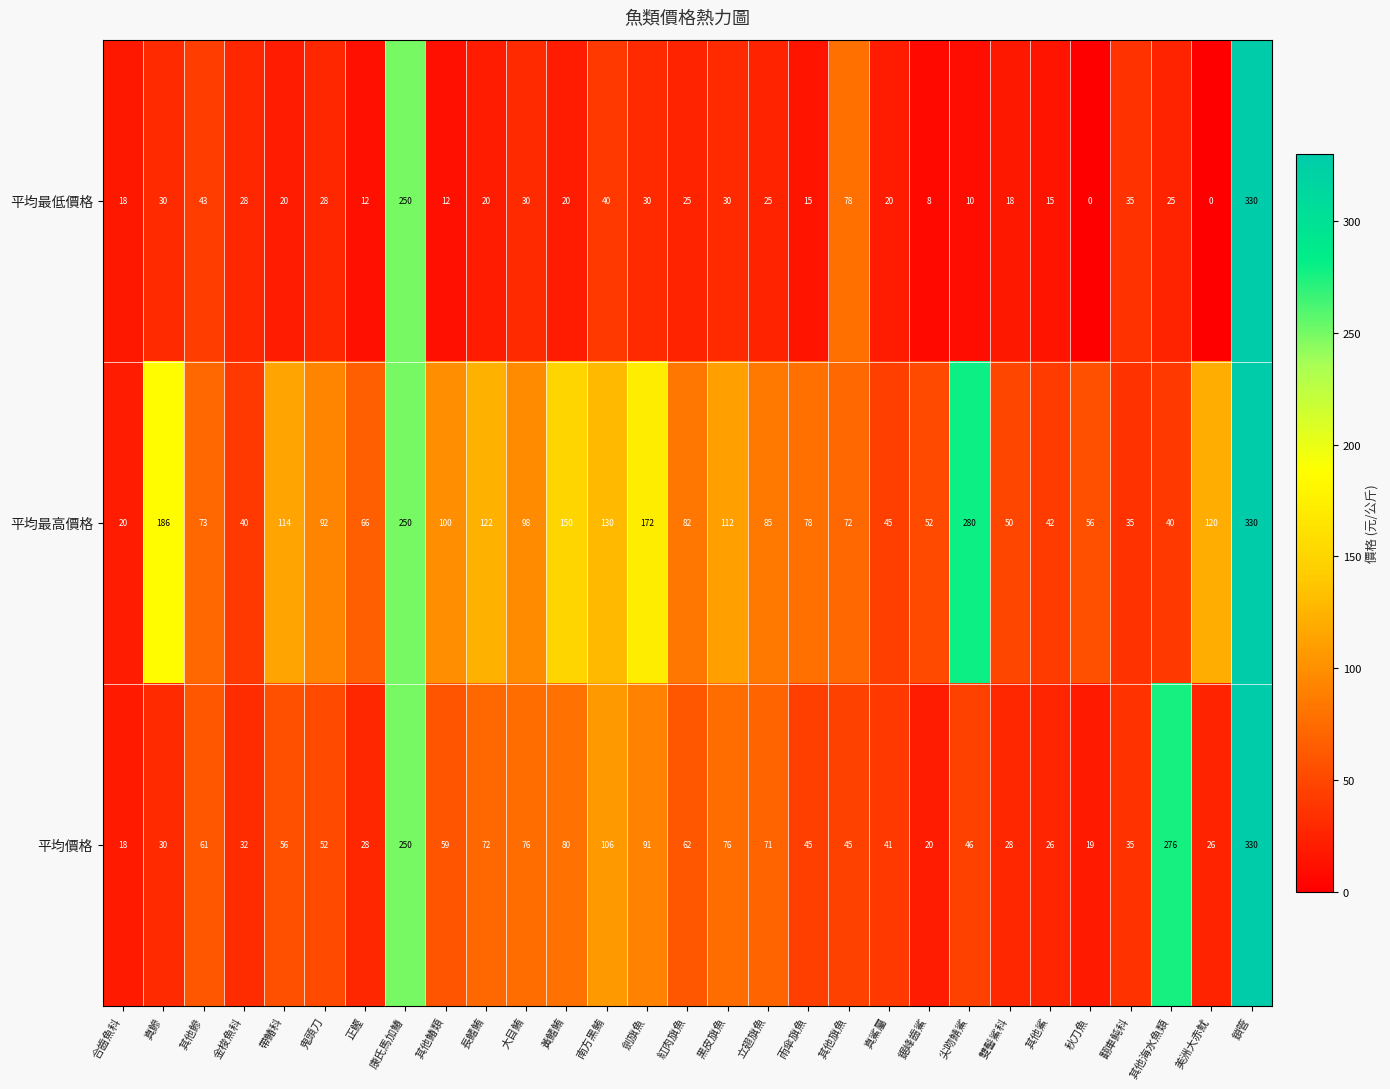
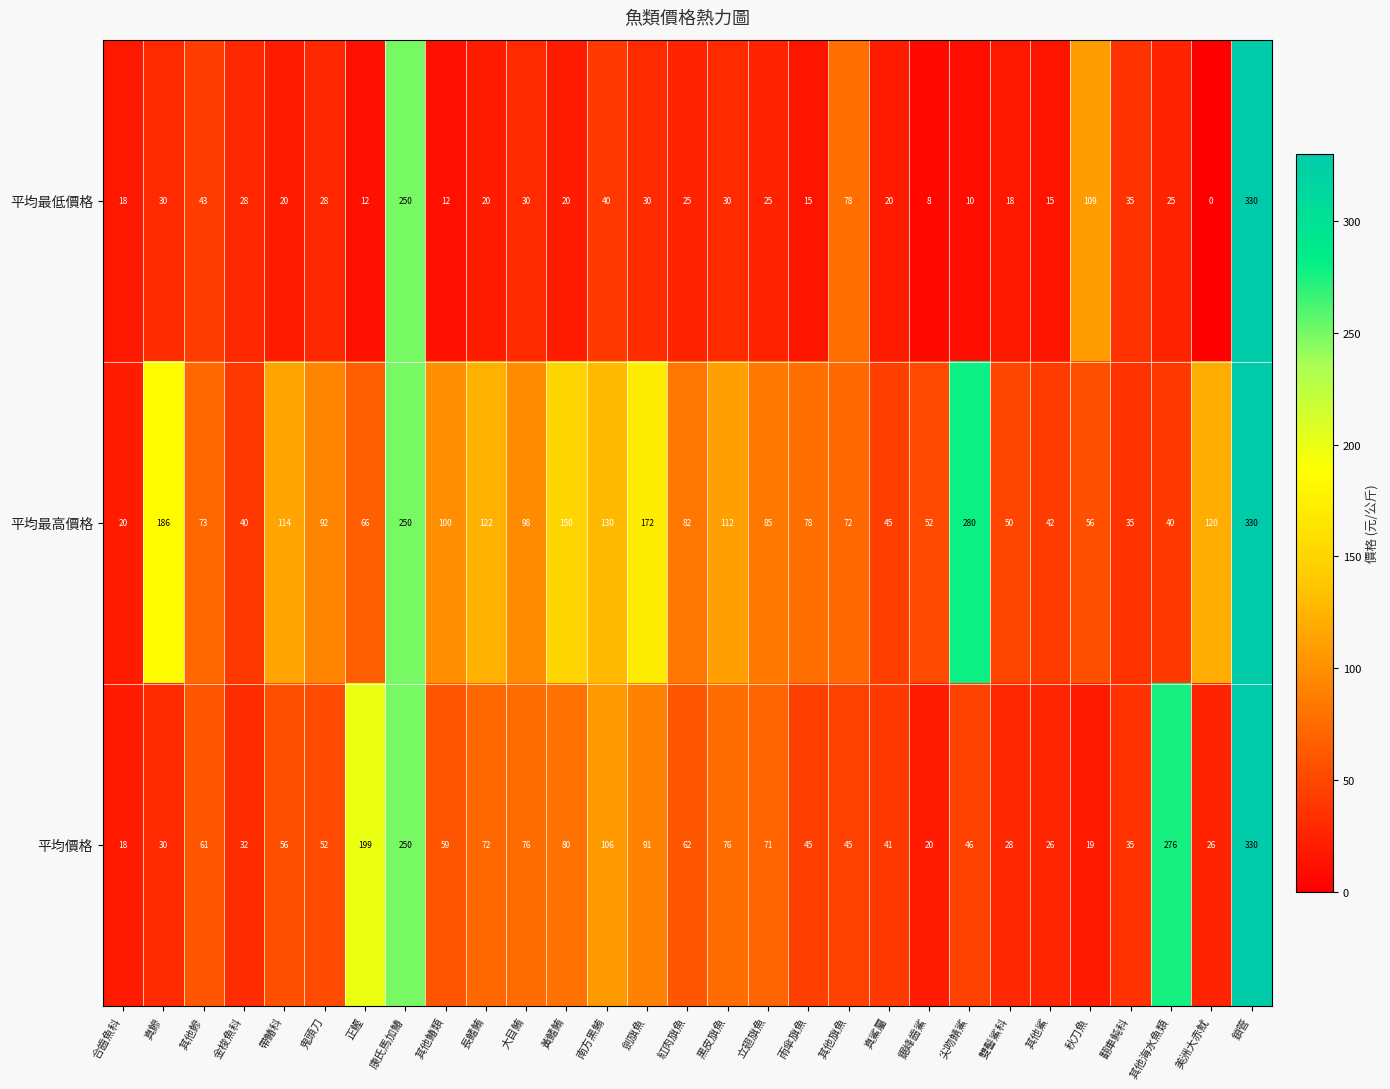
平均最低價格, 秋刀魚: 0 -> 109
平均價格, 正鰹: 28 -> 199
